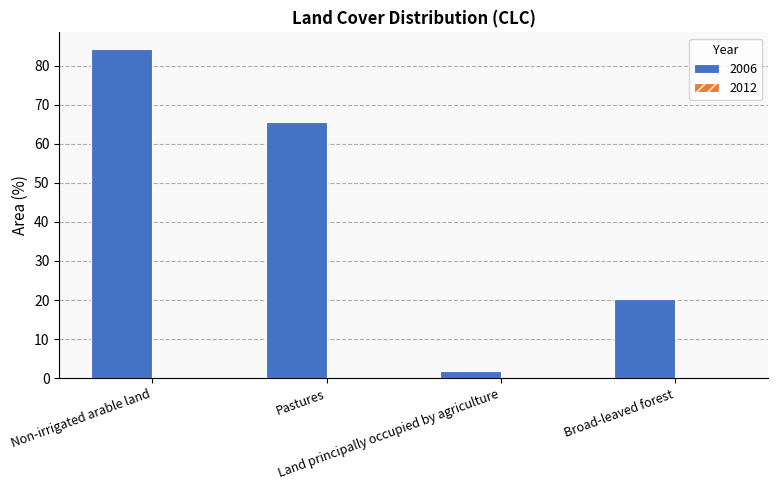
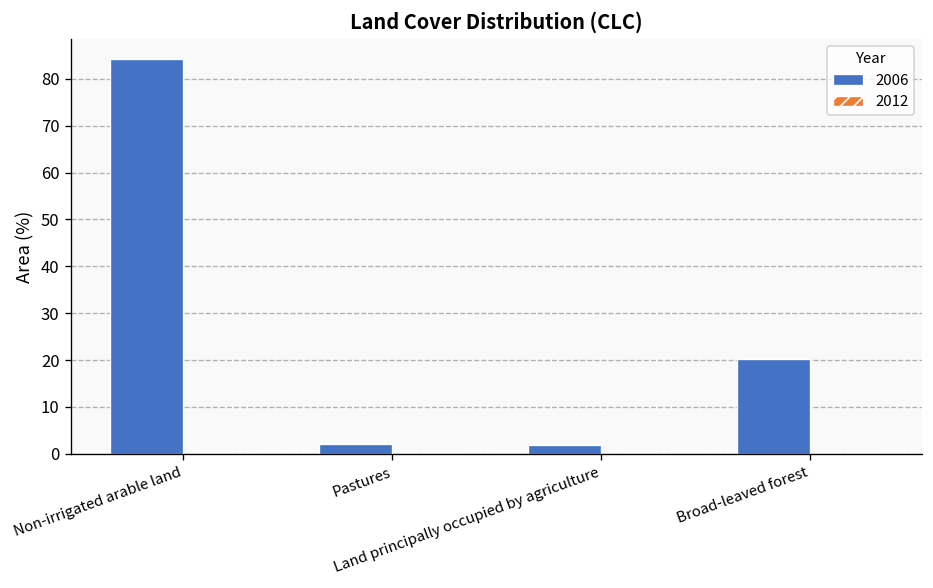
2006, Pastures: 66 -> 2
